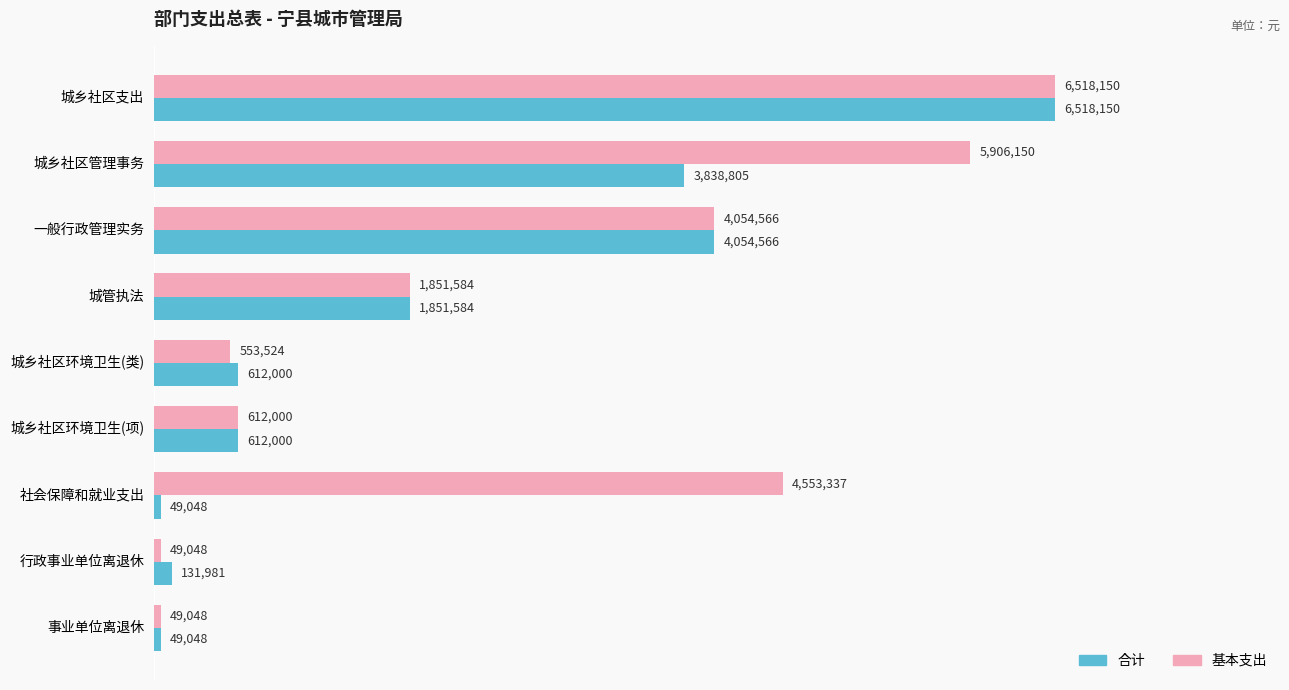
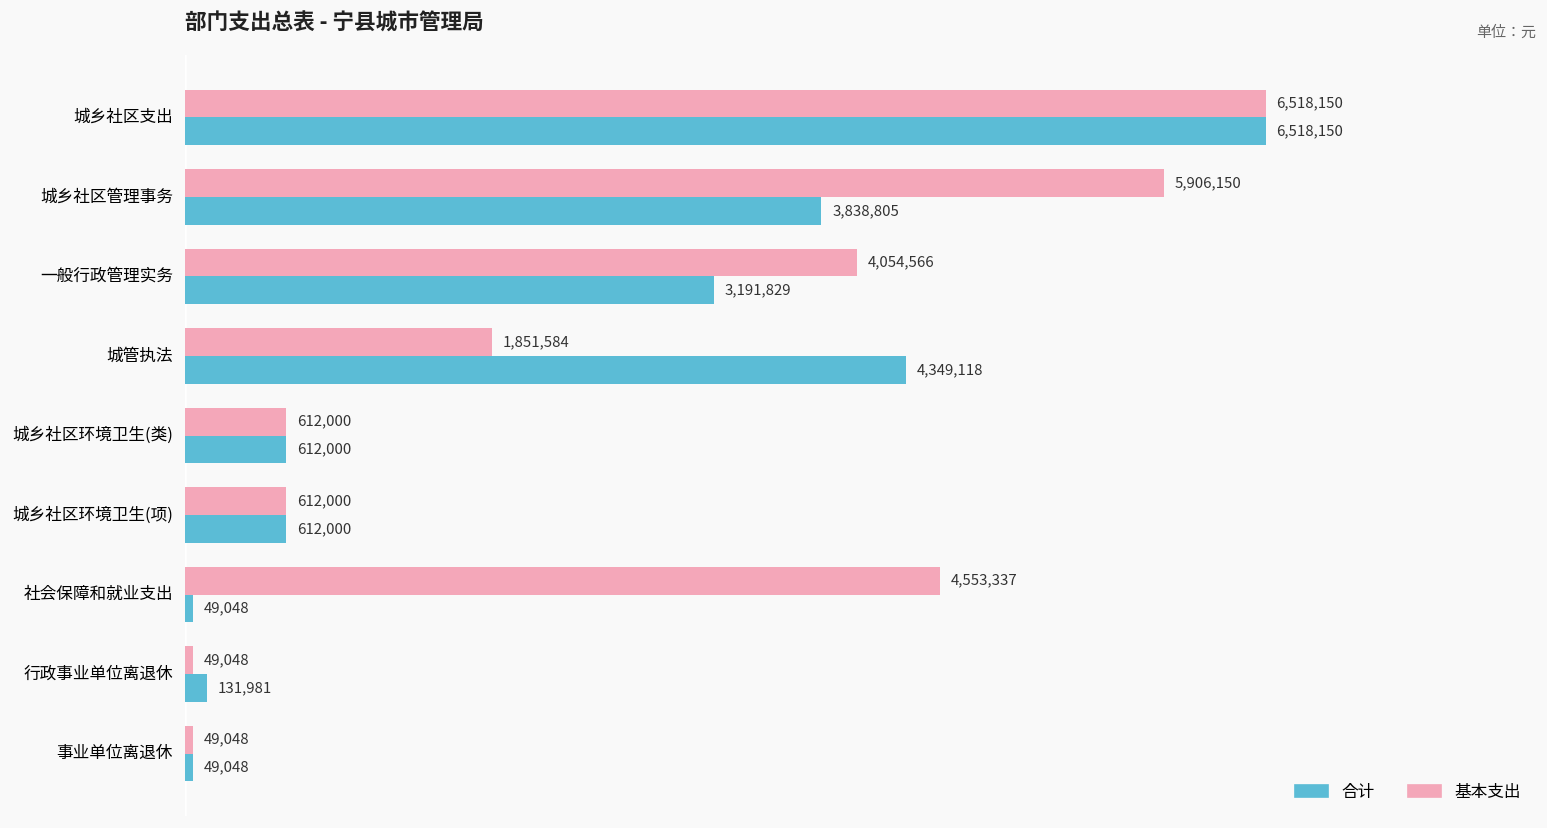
合计, 一般行政管理实务: 4,054,566 -> 3,191,829
合计, 城管执法: 1,851,584 -> 4,349,118
基本支出, 城乡社区环境卫生(类): 553,524 -> 612,000
